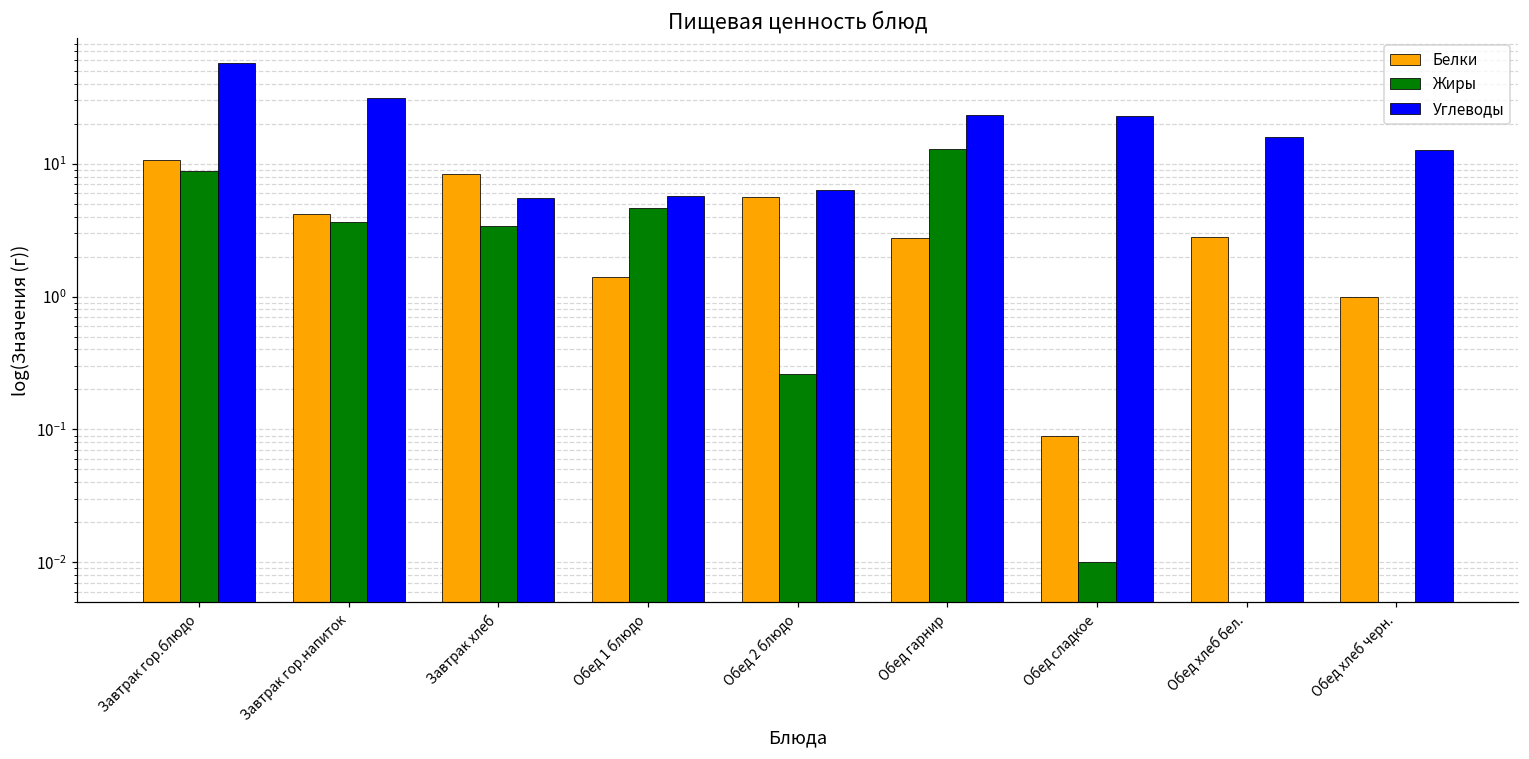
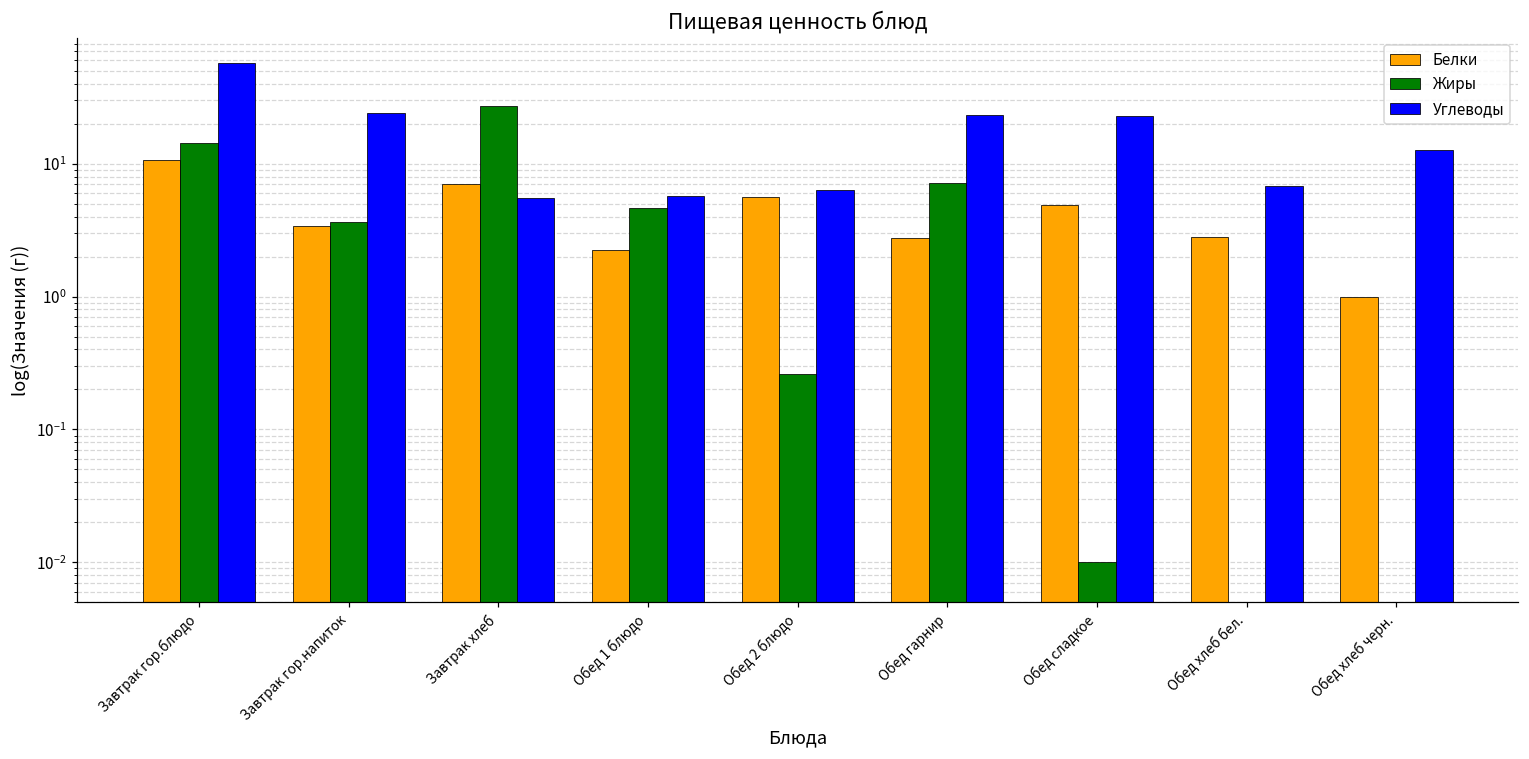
Жиры, Завтрак гор.блюдо: 9 -> 14
Белки, Завтрак гор.напиток: 4.2 -> 3.4
Углеводы, Завтрак гор.напиток: 31 -> 24
Белки, Завтрак хлеб: 8 -> 7
Жиры, Завтрак хлеб: 3.4 -> 27
Белки, Обед 1 блюдо: 1.4 -> 2.2
Жиры, Обед гарнир: 13 -> 7
Белки, Обед сладкое: 0.09 -> 4.9
Углеводы, Обед хлеб бел.: 16 -> 7
